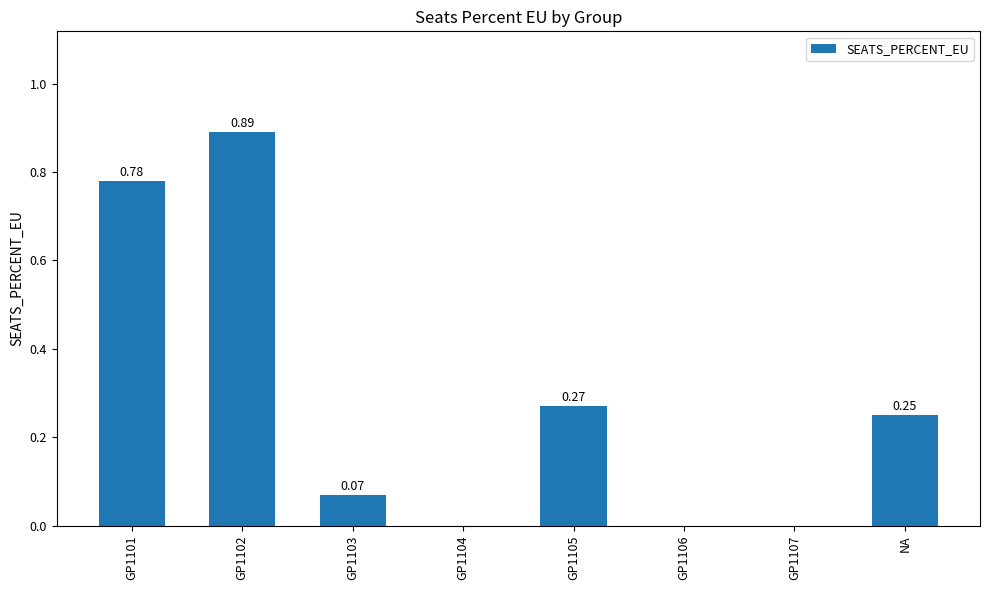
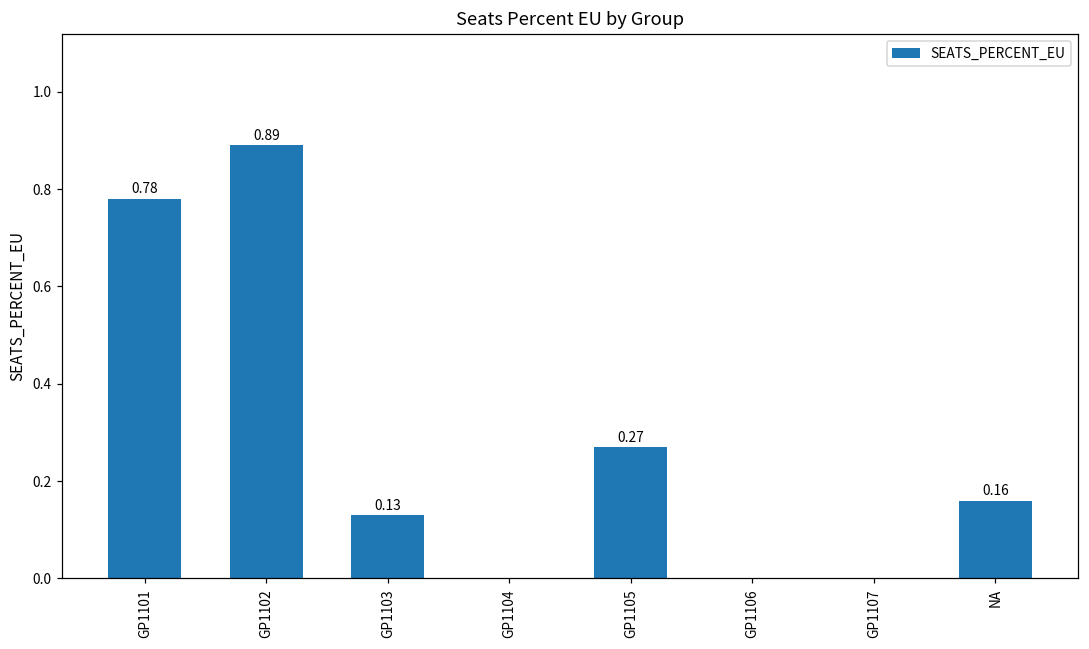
GP1103: 0.07 -> 0.13
NA: 0.25 -> 0.16
